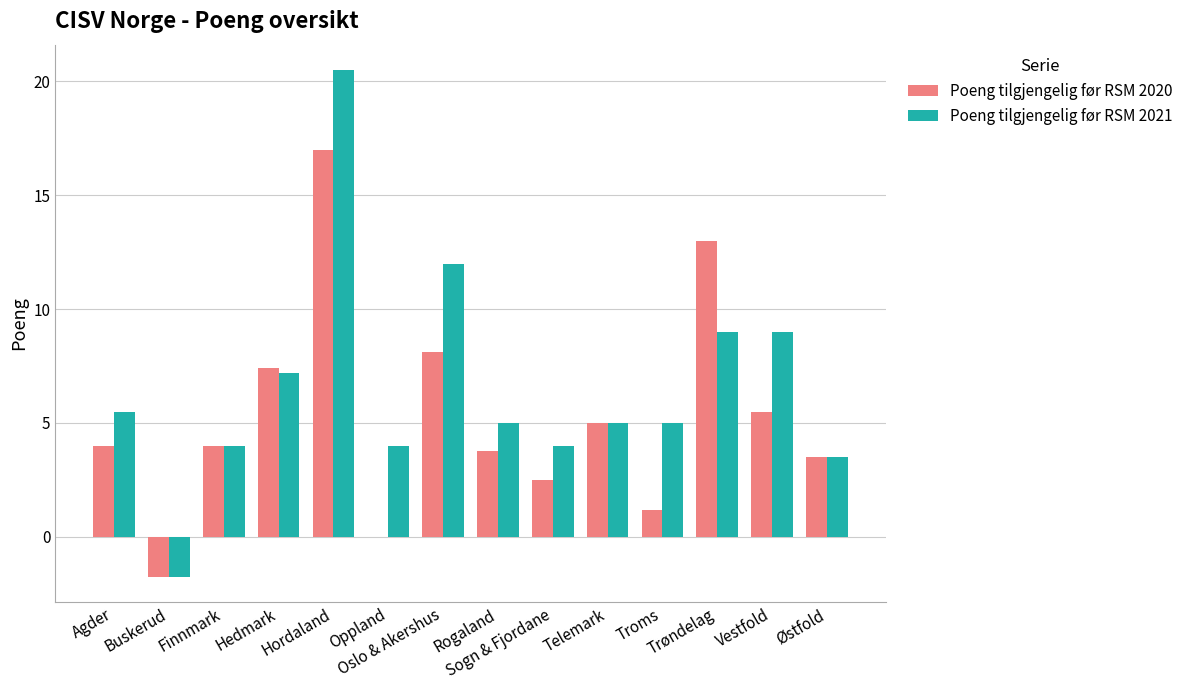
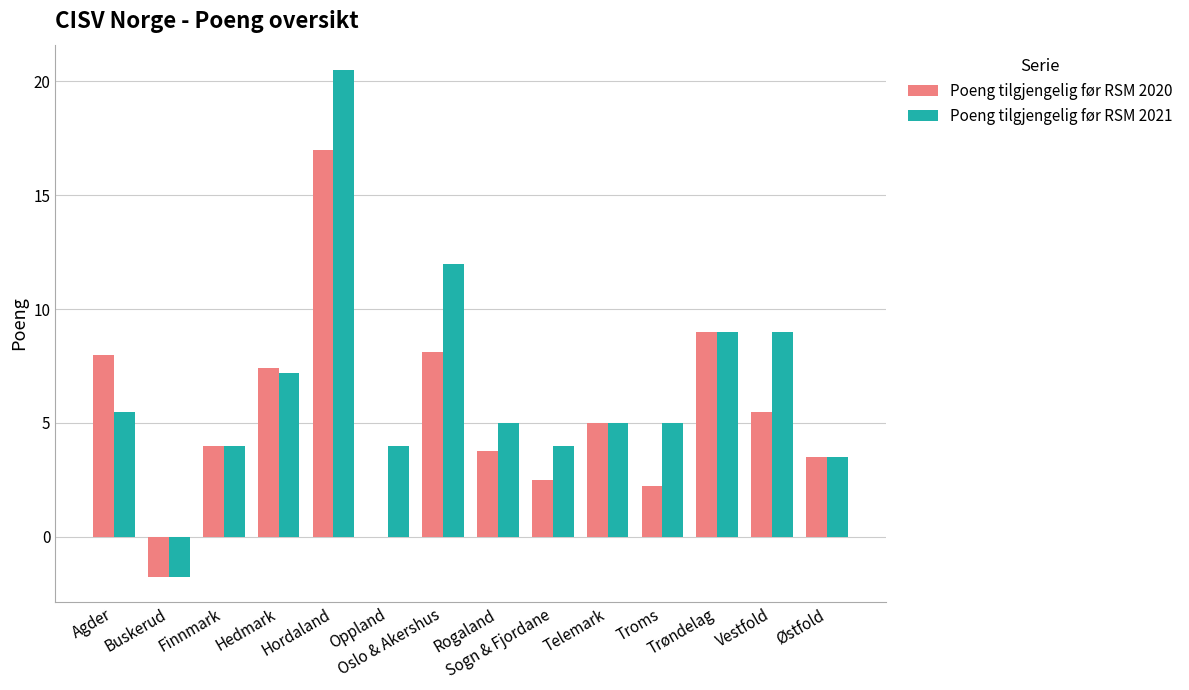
Poeng tilgjengelig før RSM 2020, Agder: 4 -> 8
Poeng tilgjengelig før RSM 2020, Troms: 1.2 -> 2.3
Poeng tilgjengelig før RSM 2020, Trøndelag: 13 -> 9
